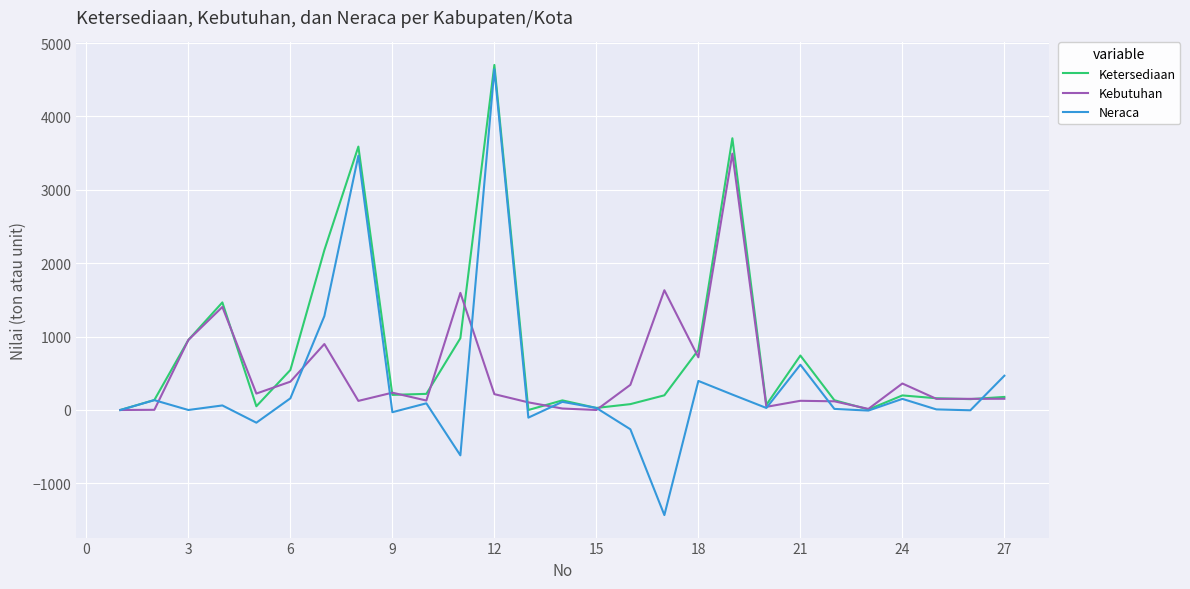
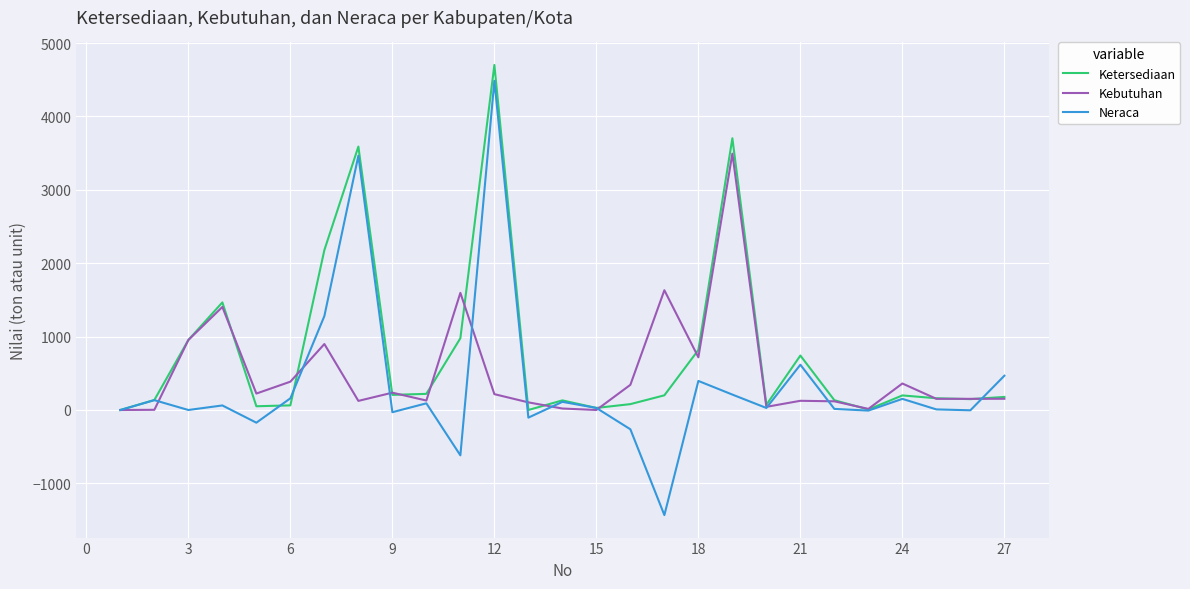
Ketersediaan, 6: 500 -> 100
Neraca, 12: 4600 -> 4500
